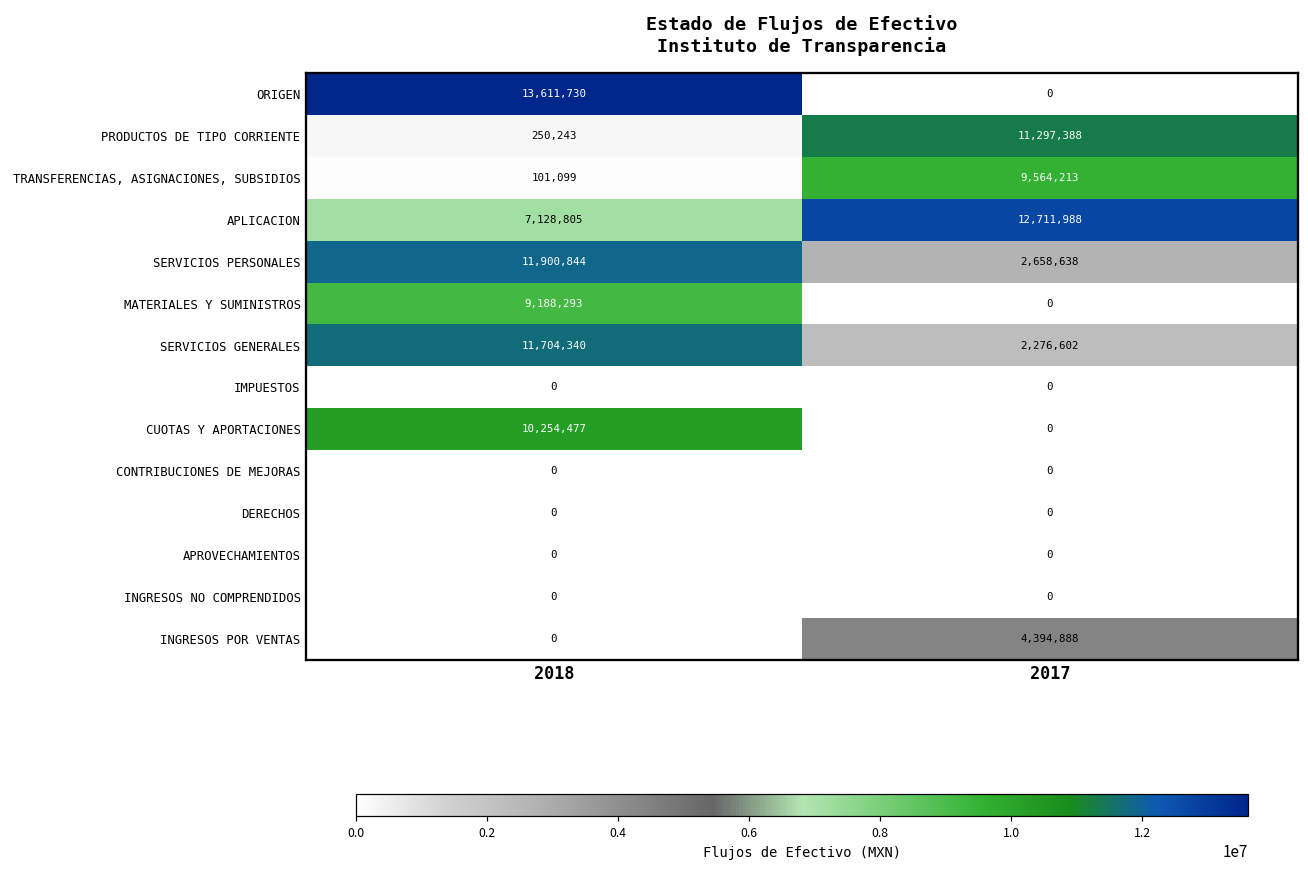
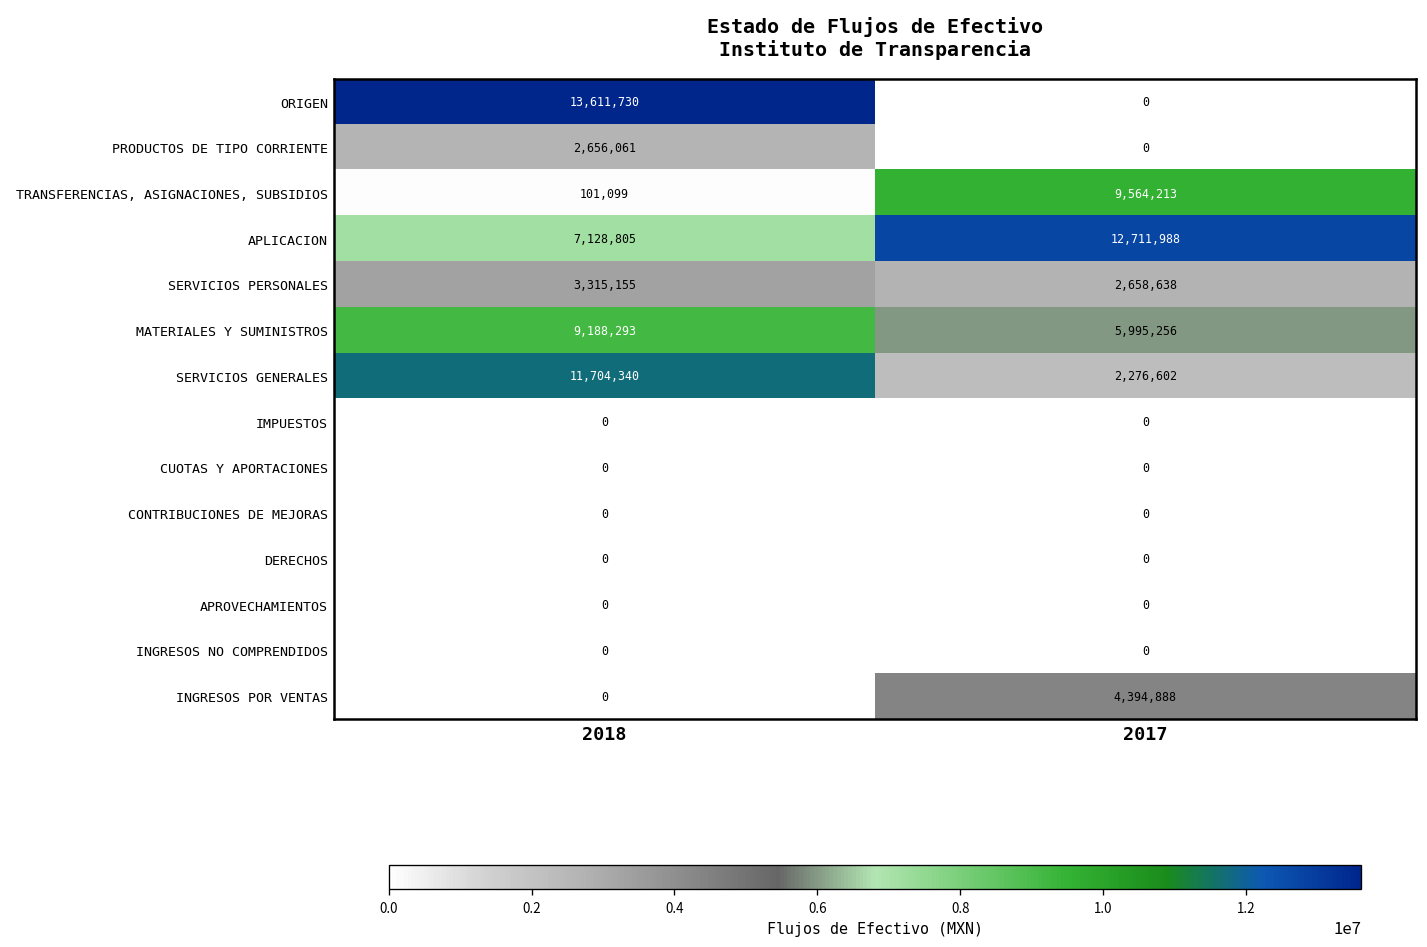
PRODUCTOS DE TIPO CORRIENTE, 2018: 250,243 -> 2,656,061
PRODUCTOS DE TIPO CORRIENTE, 2017: 11,297,388 -> 0
SERVICIOS PERSONALES, 2018: 11,900,844 -> 3,315,155
MATERIALES Y SUMINISTROS, 2017: 0 -> 5,995,256
CUOTAS Y APORTACIONES, 2018: 10,254,477 -> 0
